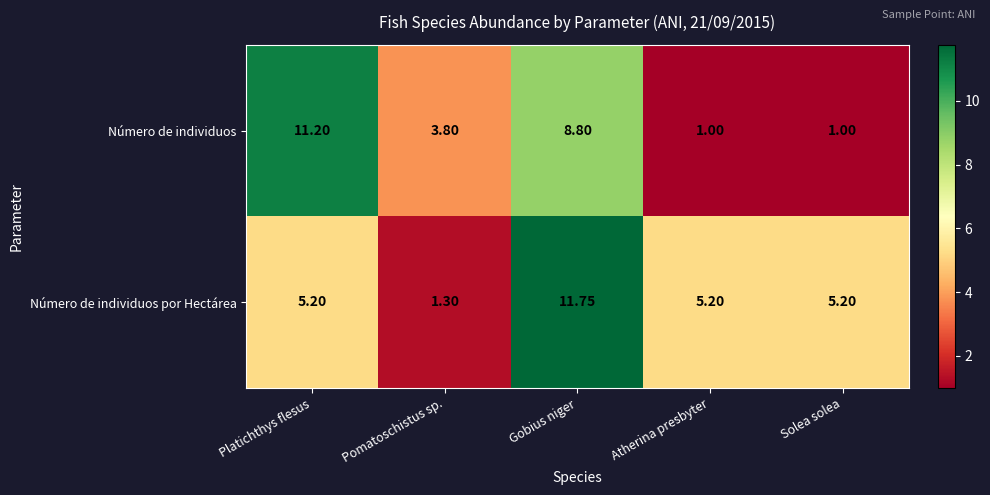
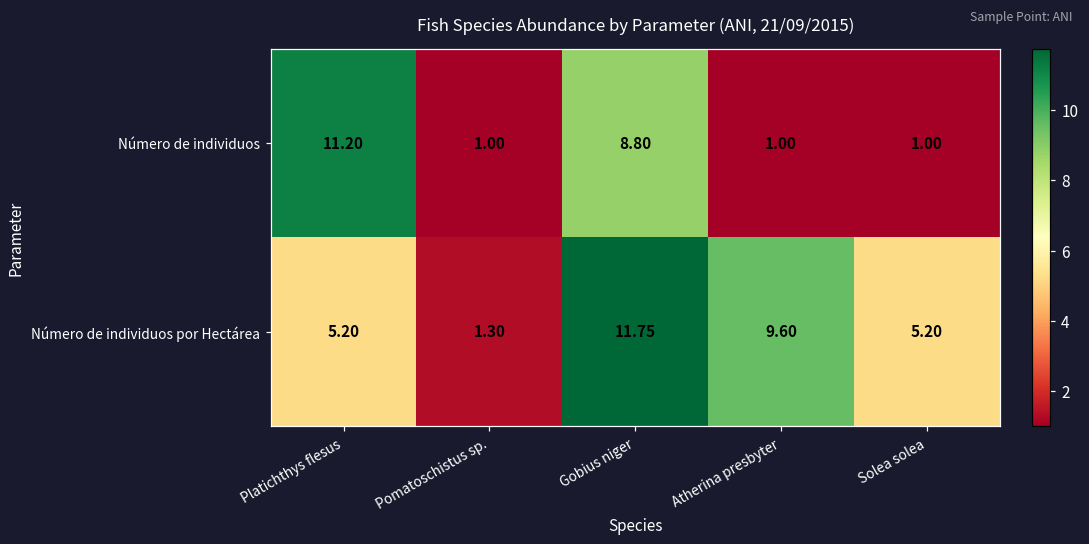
Número de individuos, Pomatoschistus sp.: 3.80 -> 1.00
Número de individuos por Hectárea, Atherina presbyter: 5.20 -> 9.60
